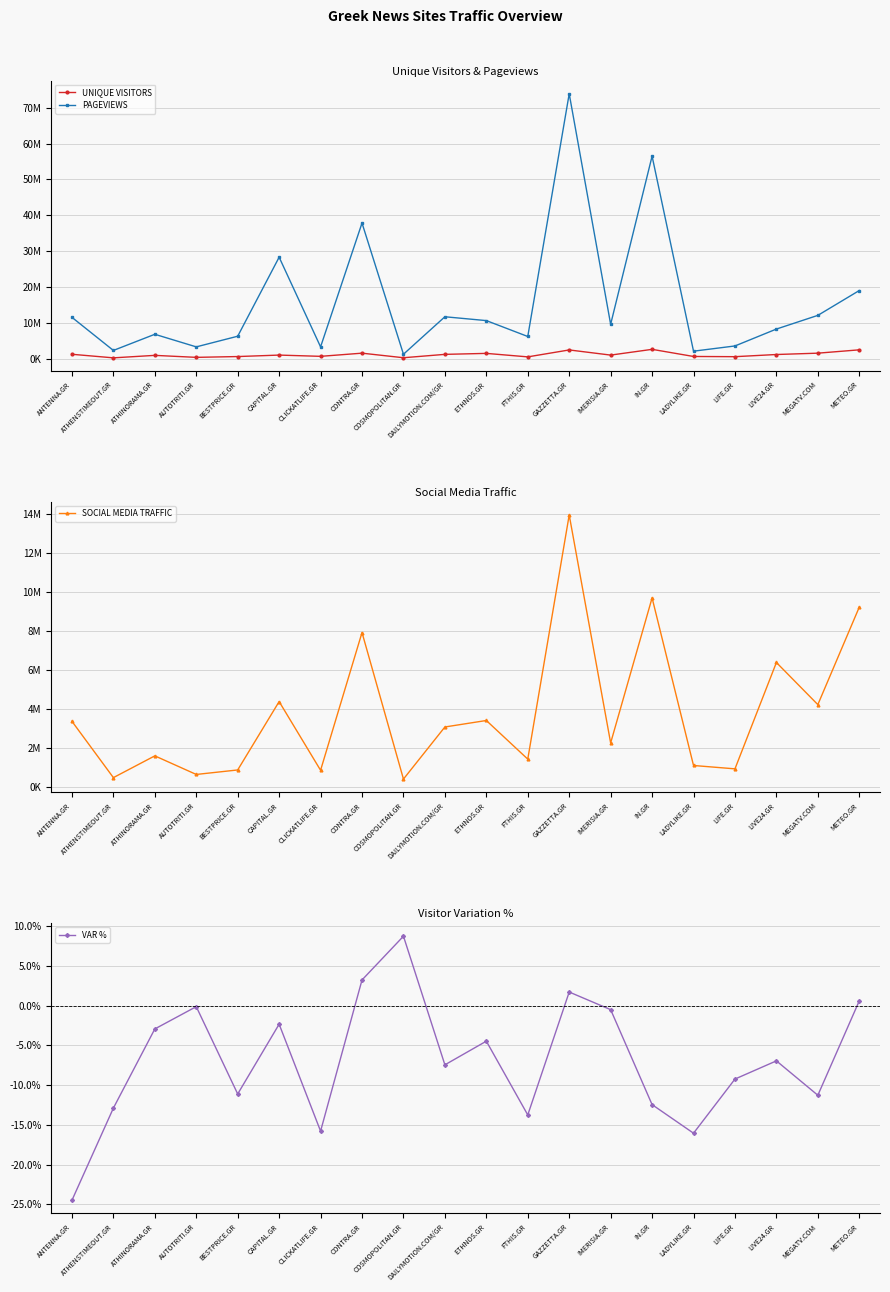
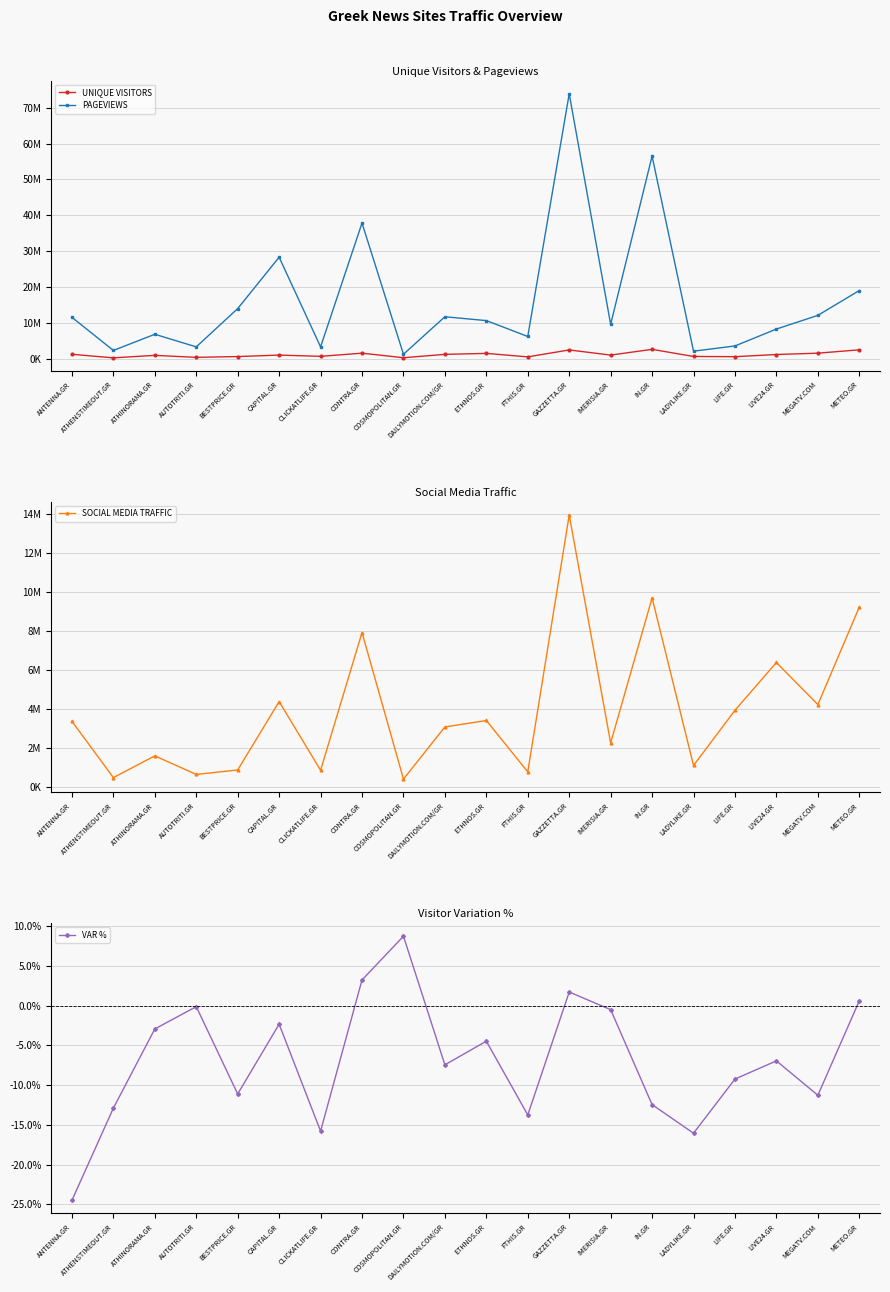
Unique Visitors & Pageviews, PAGEVIEWS, BESTPRICE.GR: 6000000 -> 14000000
Social Media Traffic, FTHIS.GR: 1400000 -> 800000
Social Media Traffic, LIFE.GR: 900000 -> 3900000
